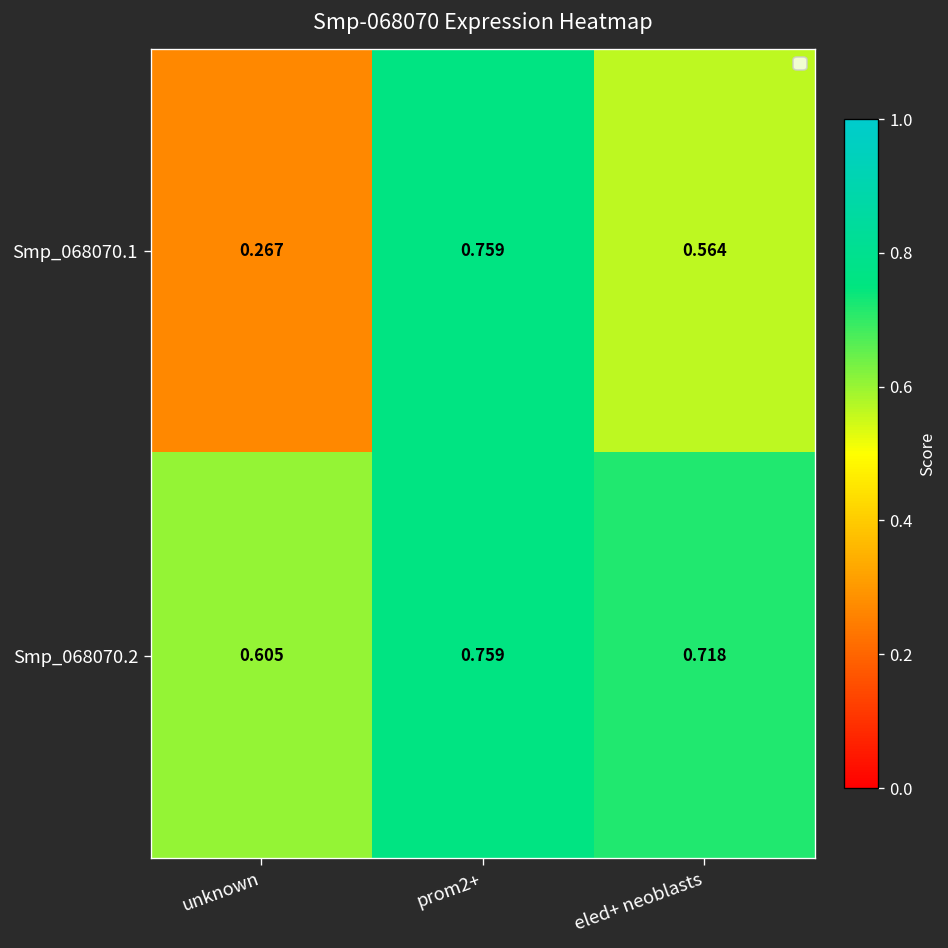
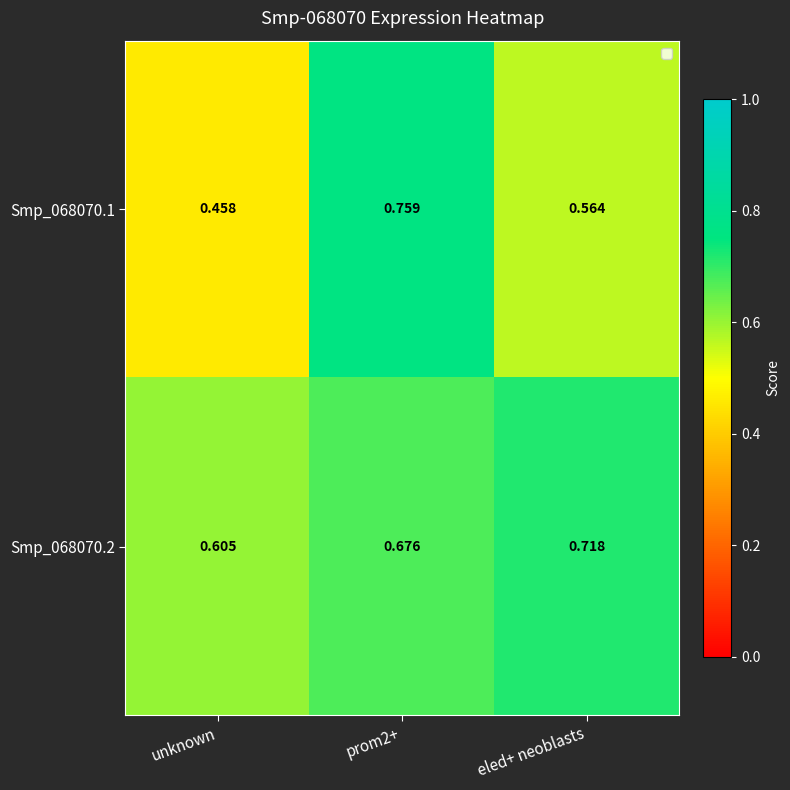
Smp_068070.1, unknown: 0.267 -> 0.458
Smp_068070.2, prom2+: 0.759 -> 0.676
